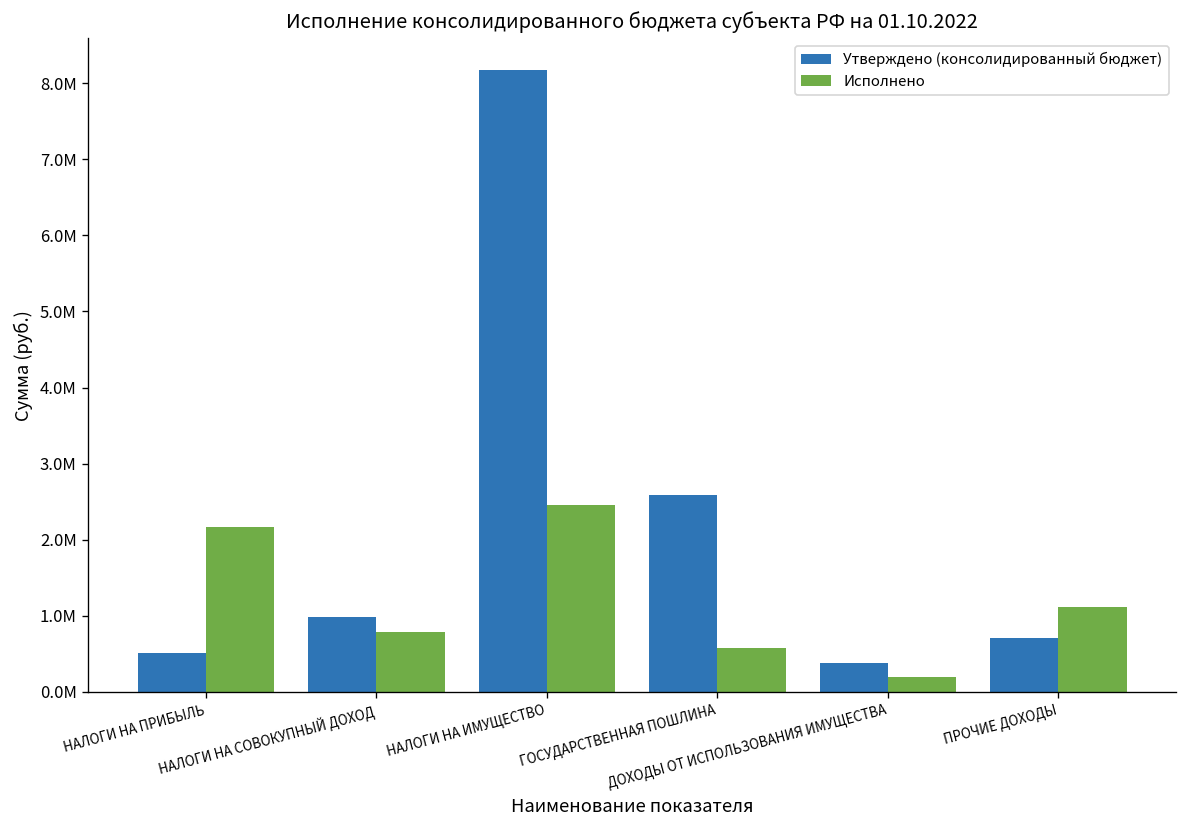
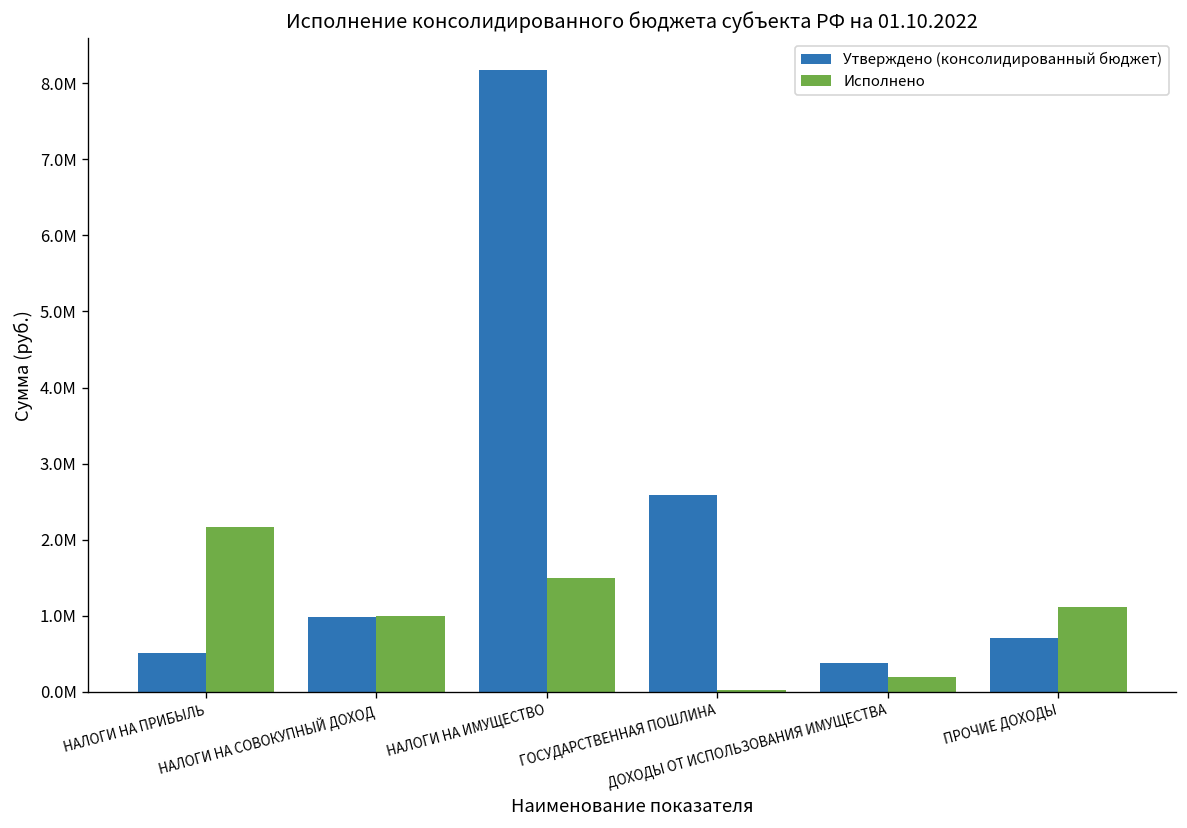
Исполнено, НАЛОГИ НА СОВОКУПНЫЙ ДОХОД: 800000 -> 1000000
Исполнено, НАЛОГИ НА ИМУЩЕСТВО: 2500000 -> 1500000
Исполнено, ГОСУДАРСТВЕННАЯ ПОШЛИНА: 600000 -> 0
